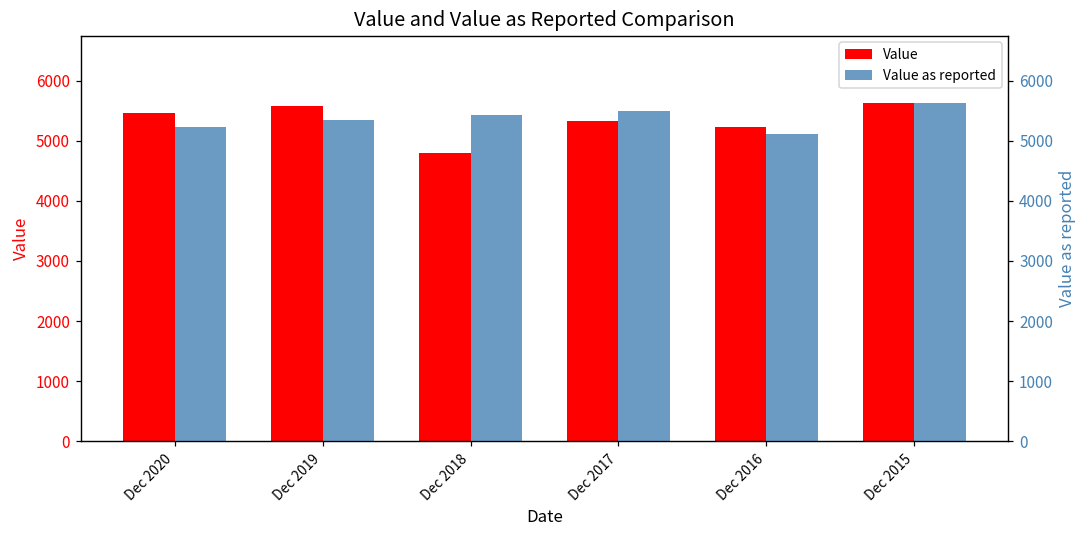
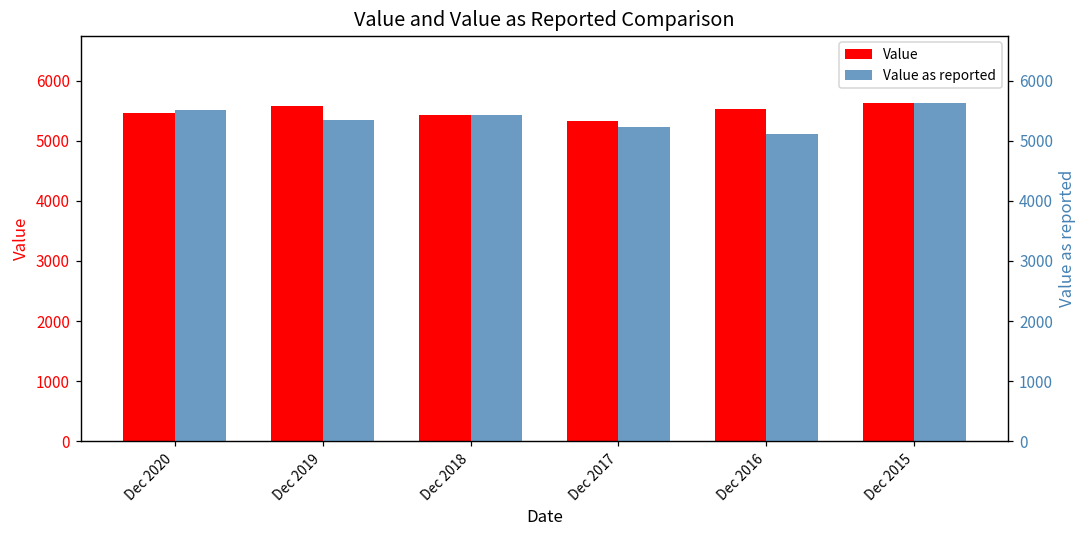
Value, Dec 2018: 4800 -> 5400
Value, Dec 2016: 5200 -> 5500
Value as reported, Dec 2020: 5200 -> 5500
Value as reported, Dec 2017: 5500 -> 5200
